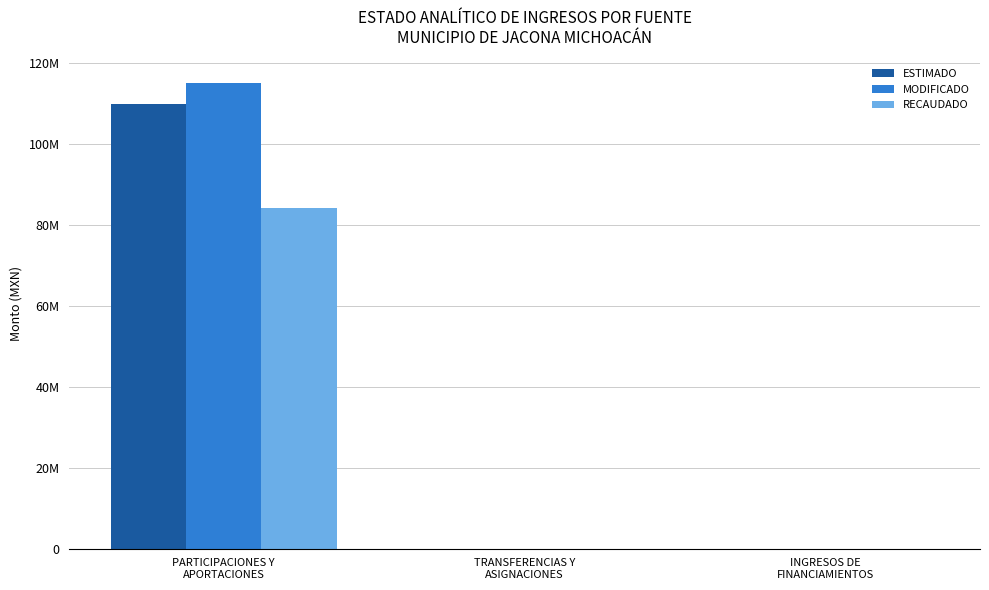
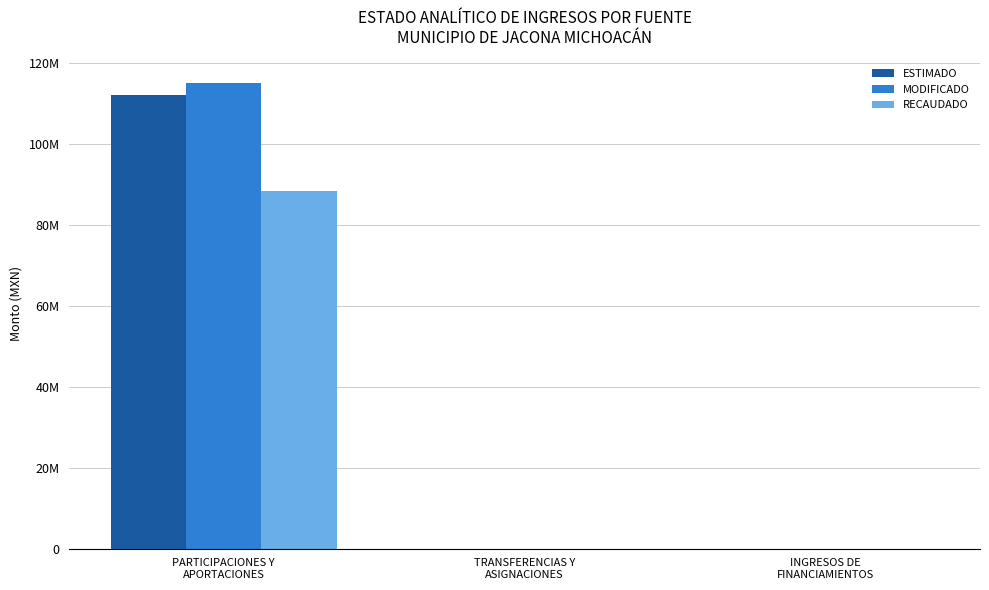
ESTIMADO, PARTICIPACIONES Y APORTACIONES: 110000000 -> 112000000
RECAUDADO, PARTICIPACIONES Y APORTACIONES: 84000000 -> 88000000
